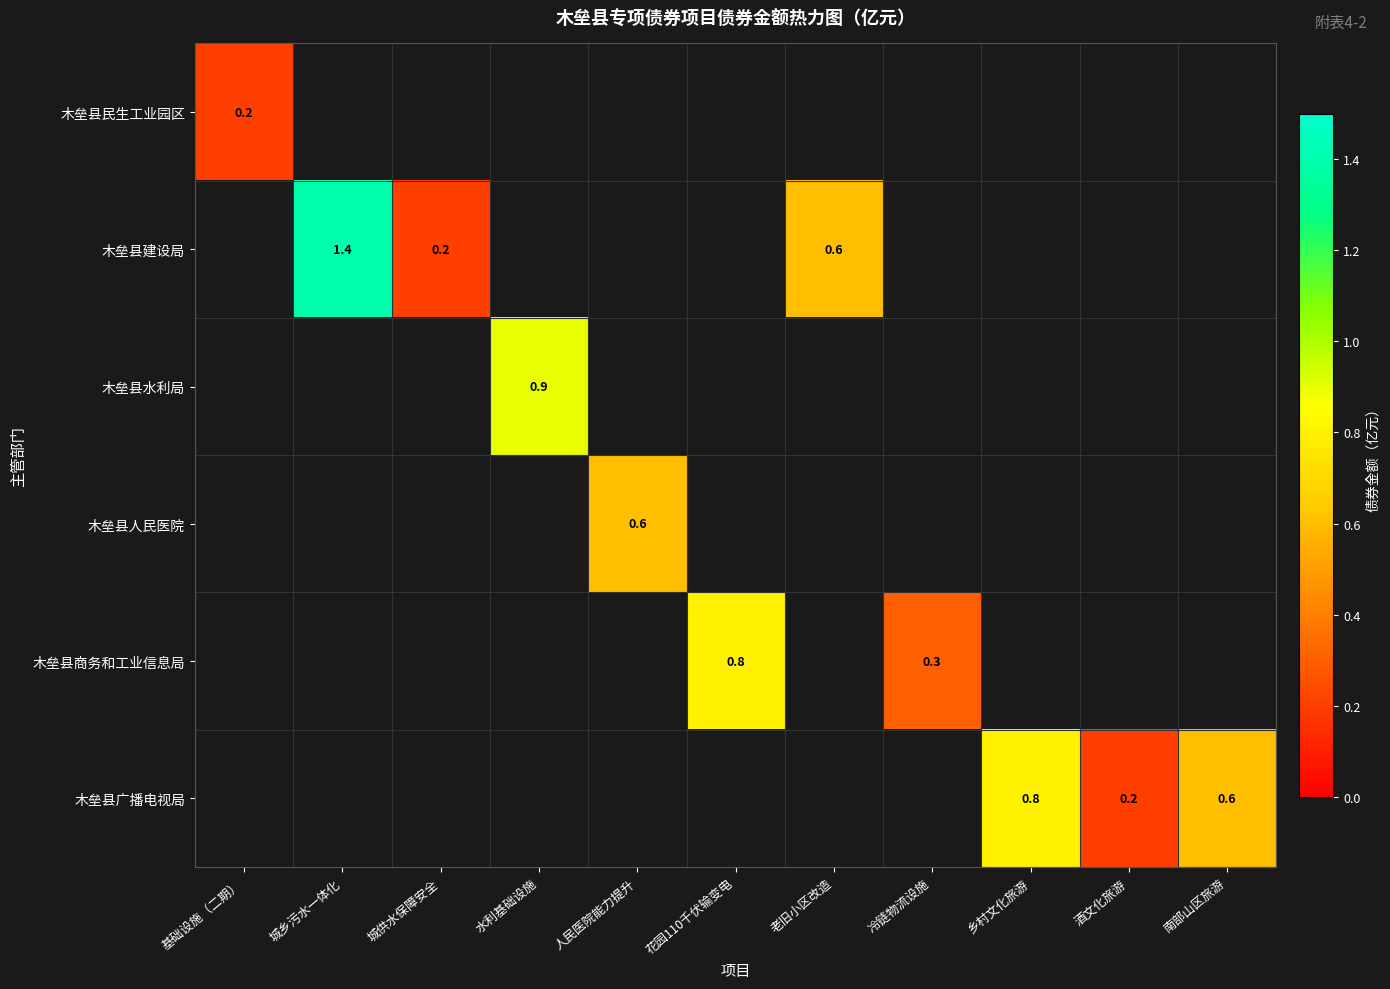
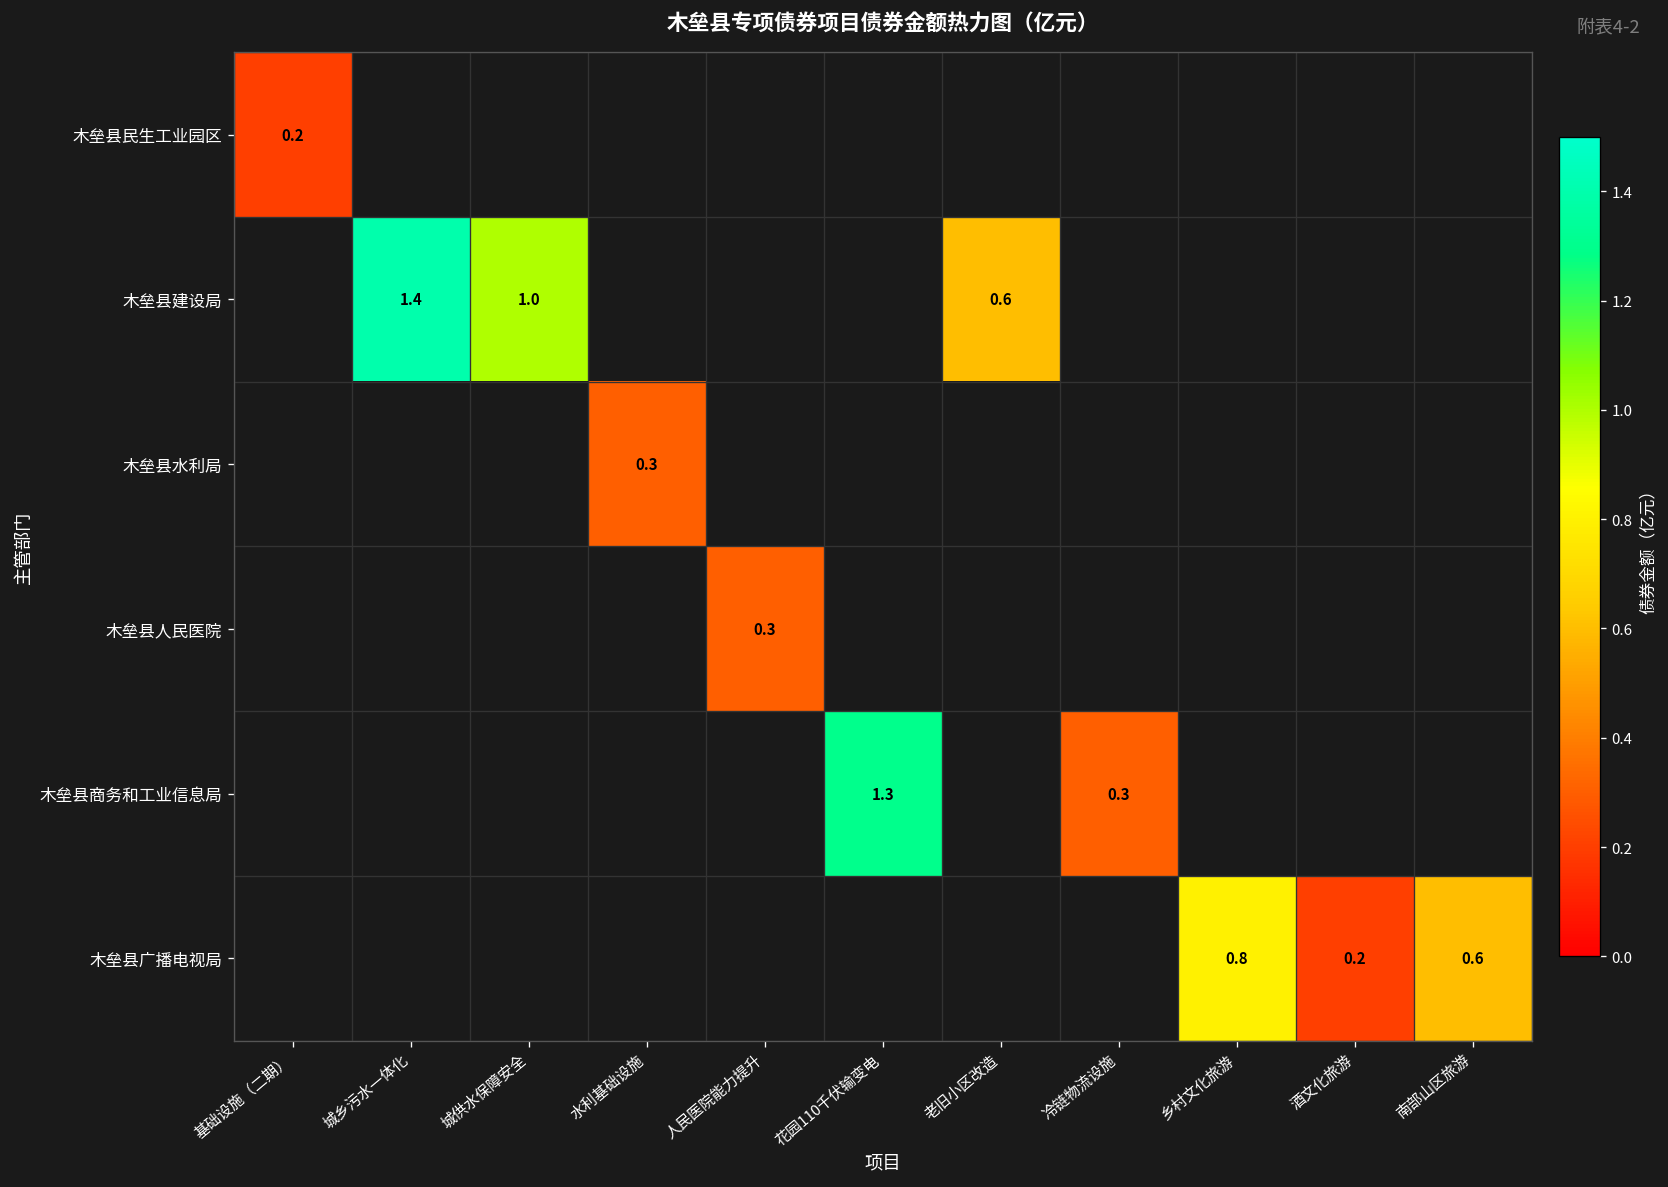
木垒县建设局, 城供水保障安全: 0.2 -> 1.0
木垒县水利局, 水利基础设施: 0.9 -> 0.3
木垒县人民医院, 人民医院能力提升: 0.6 -> 0.3
木垒县商务和工业信息局, 花园110千伏输变电: 0.8 -> 1.3
